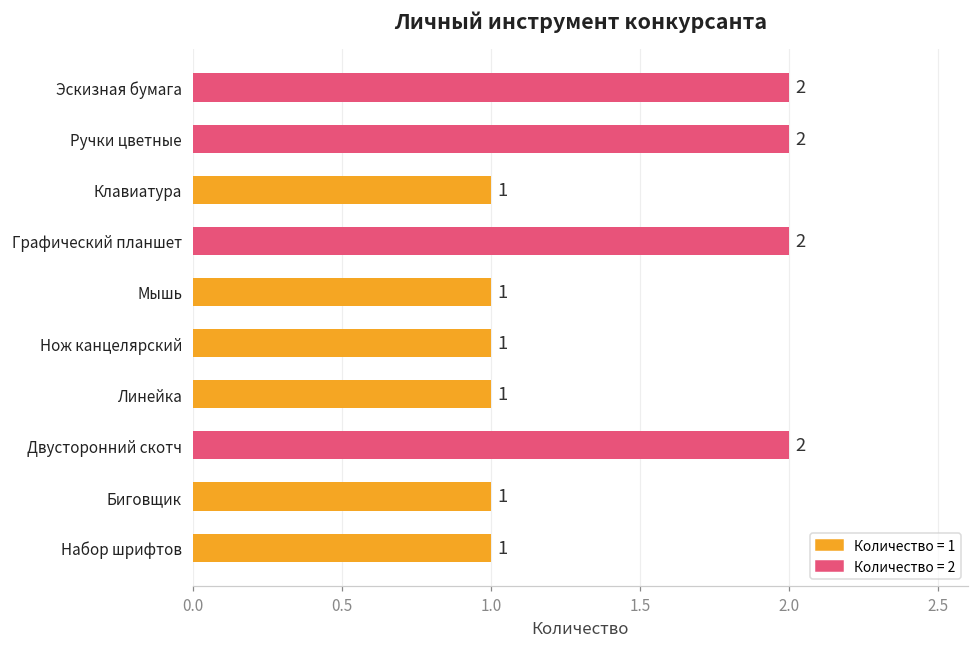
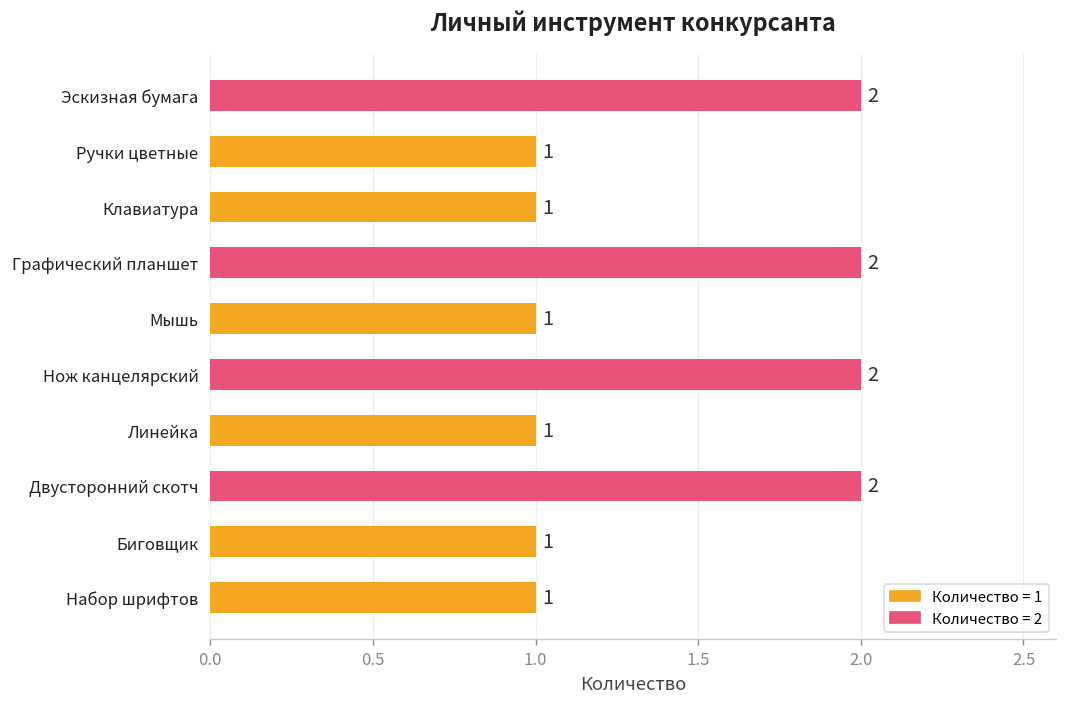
Ручки цветные: 2 -> 1
Нож канцелярский: 1 -> 2
